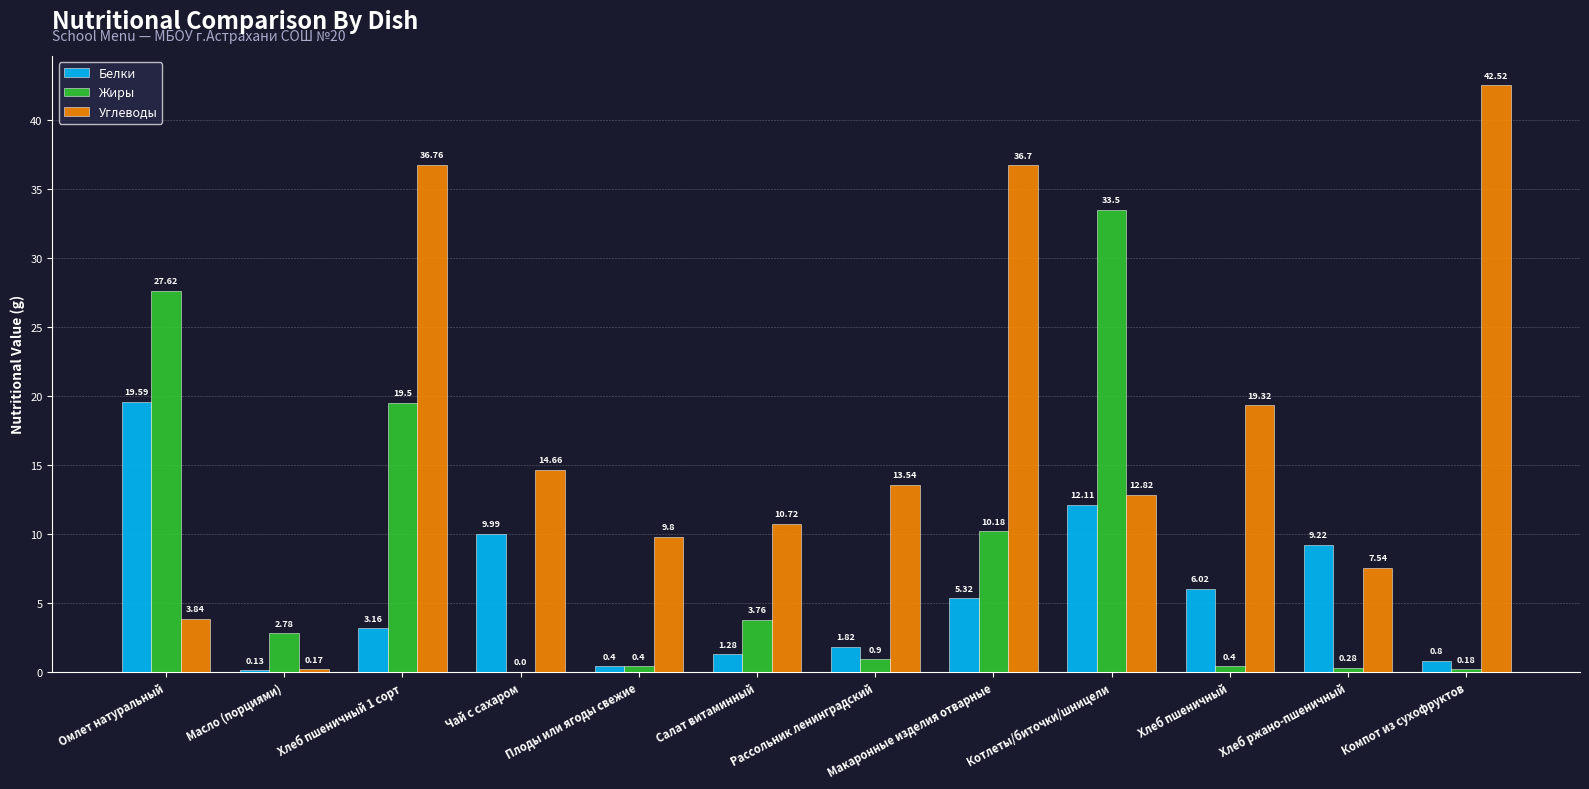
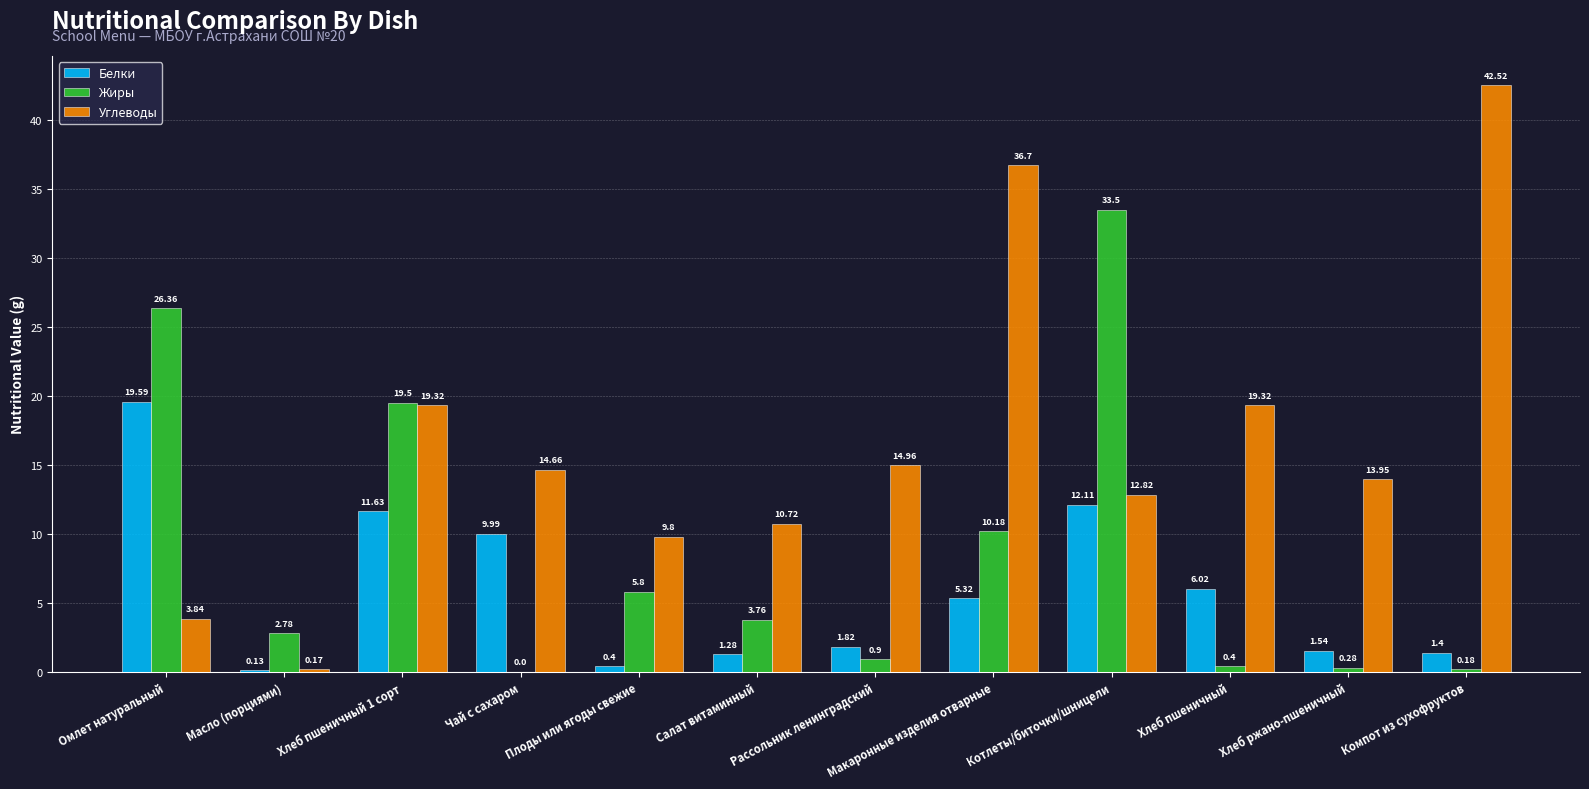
Жиры, Омлет натуральный: 27.62 -> 26.36
Белки, Хлеб пшеничный 1 сорт: 3.16 -> 11.63
Углеводы, Хлеб пшеничный 1 сорт: 36.76 -> 19.32
Жиры, Плоды или ягоды свежие: 0.4 -> 5.8
Углеводы, Рассольник ленинградский: 13.54 -> 14.96
Белки, Хлеб ржано-пшеничный: 9.22 -> 1.54
Углеводы, Хлеб ржано-пшеничный: 7.54 -> 13.95
Белки, Компот из сухофруктов: 0.8 -> 1.4
